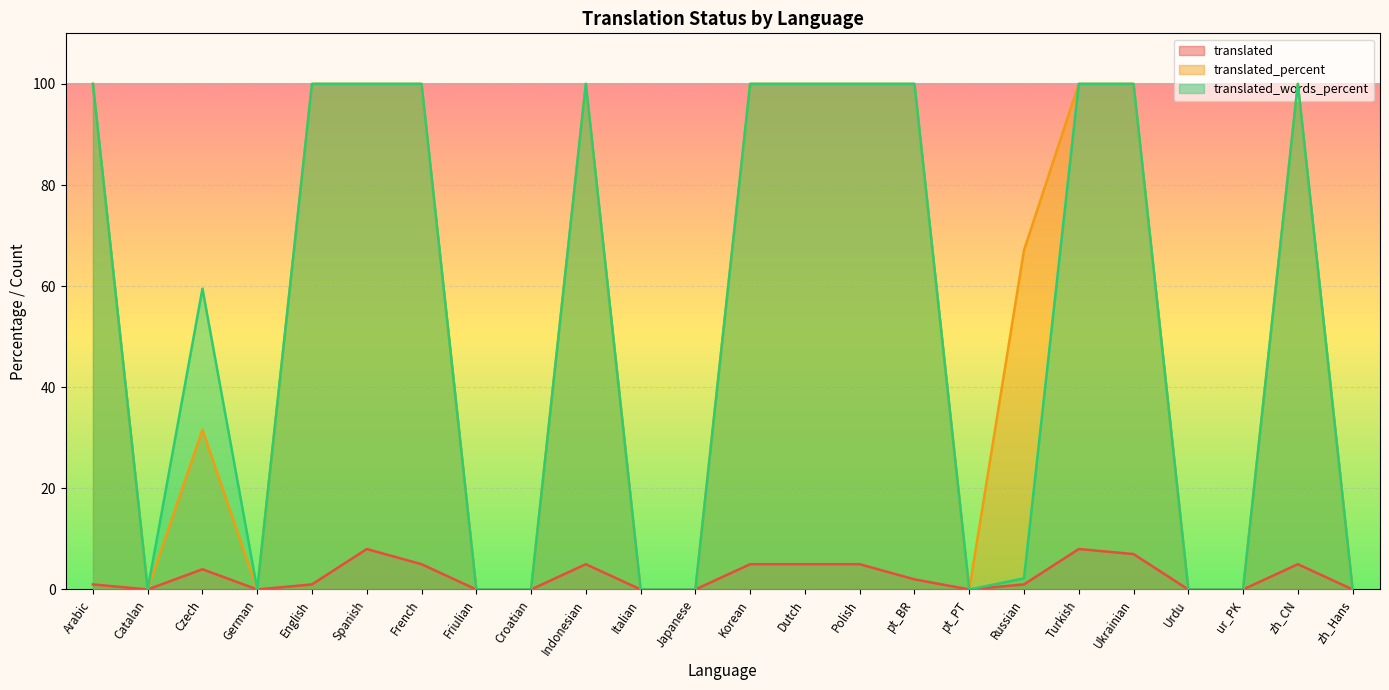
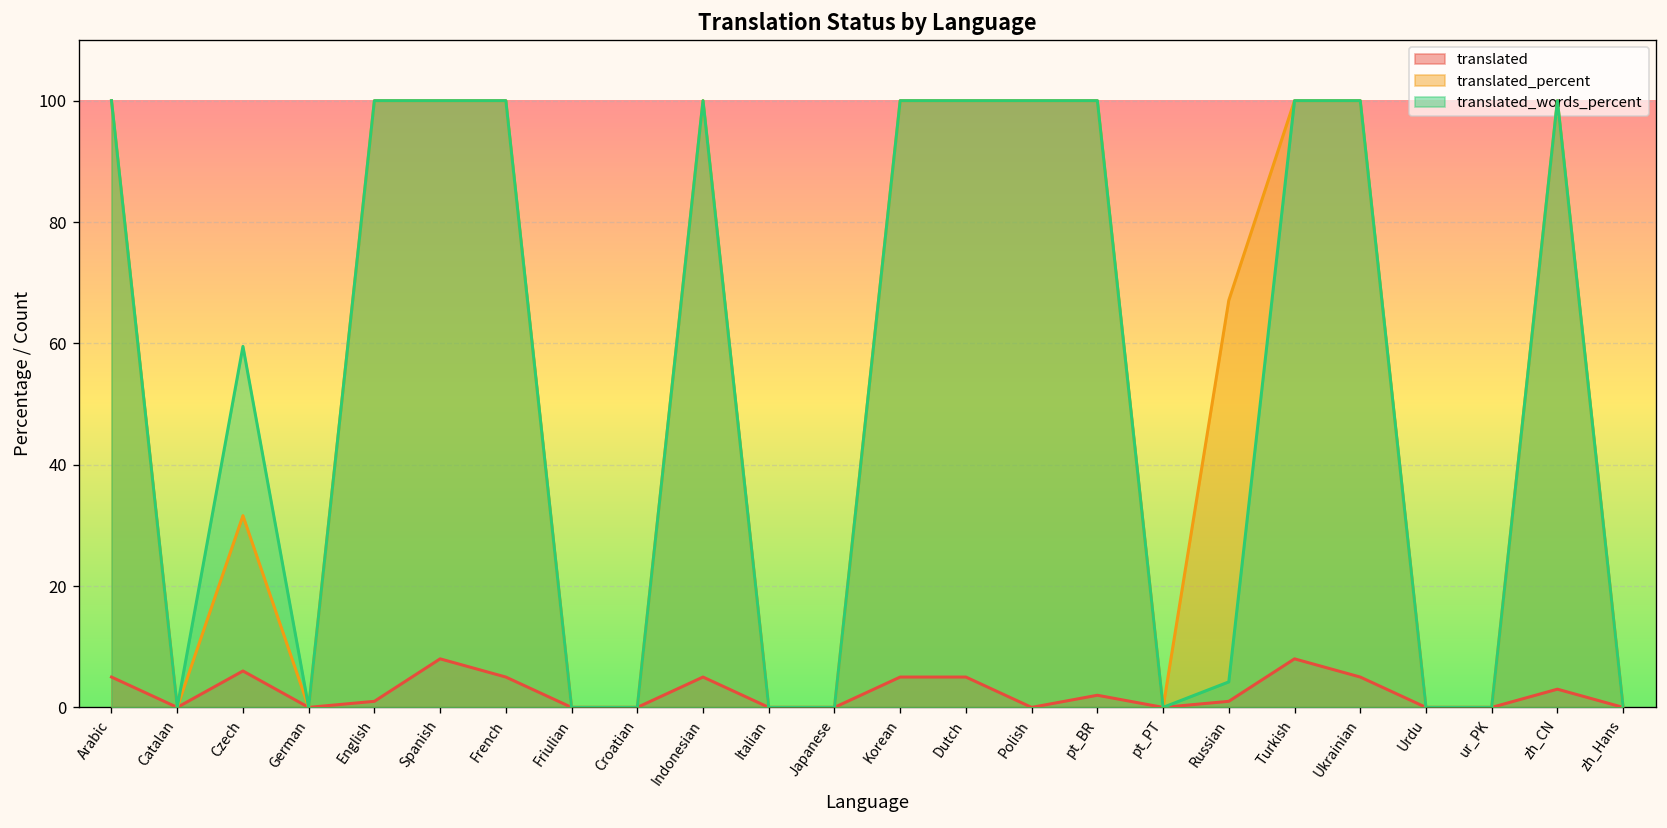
translated, Arabic: 1 -> 5
translated, Czech: 4 -> 6
translated, Polish: 5 -> 0
translated_words_percent, Russian: 2 -> 4
translated, Ukrainian: 7 -> 5
translated, zh_CN: 5 -> 3
